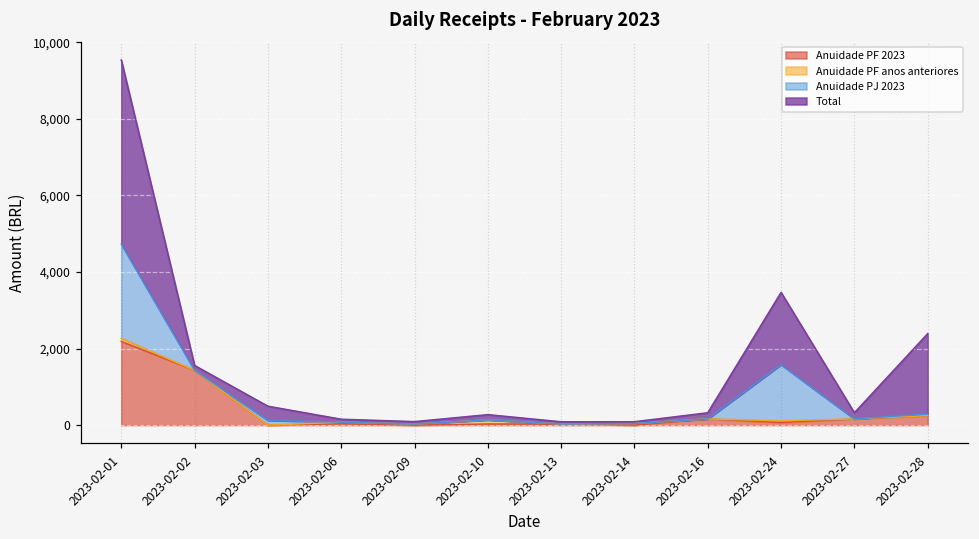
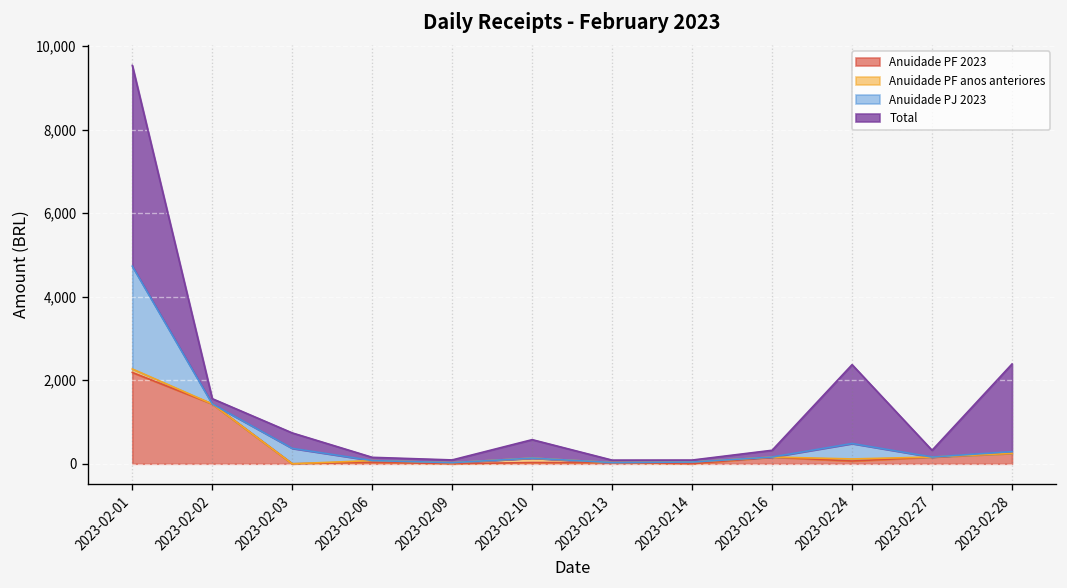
Anuidade PJ 2023, 2023-02-03: 100 -> 400
Total, 2023-02-10: 100 -> 400
Anuidade PJ 2023, 2023-02-24: 1,500 -> 400
